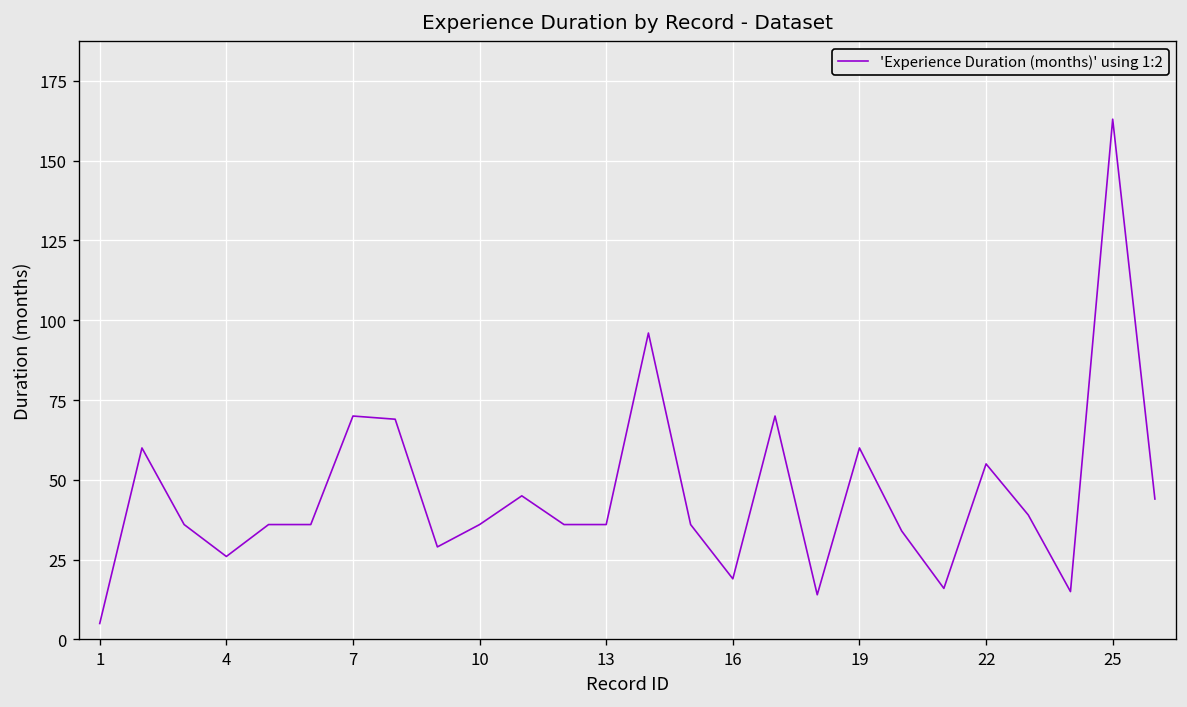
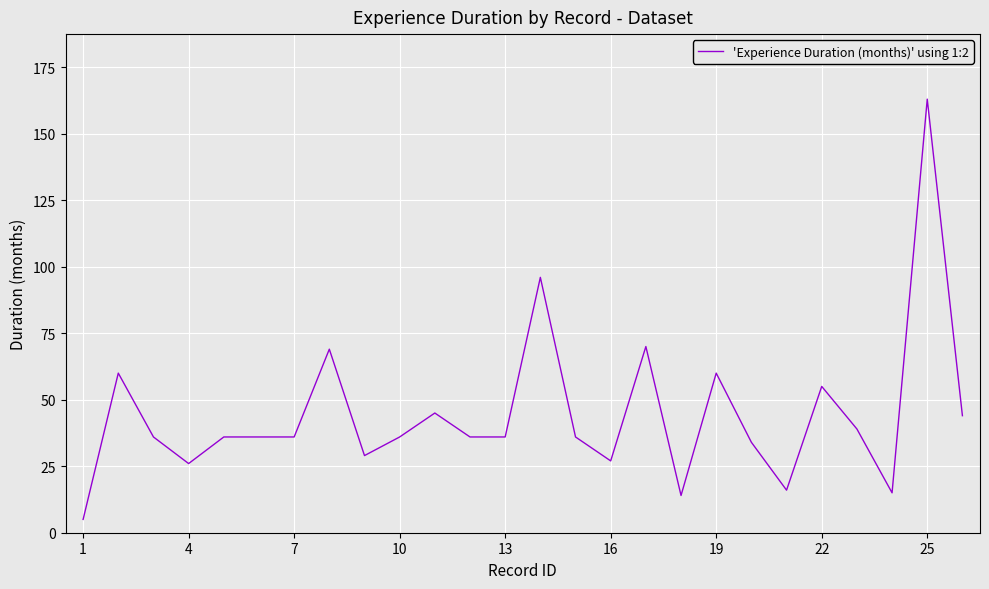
7: 70 -> 36
16: 19 -> 27
